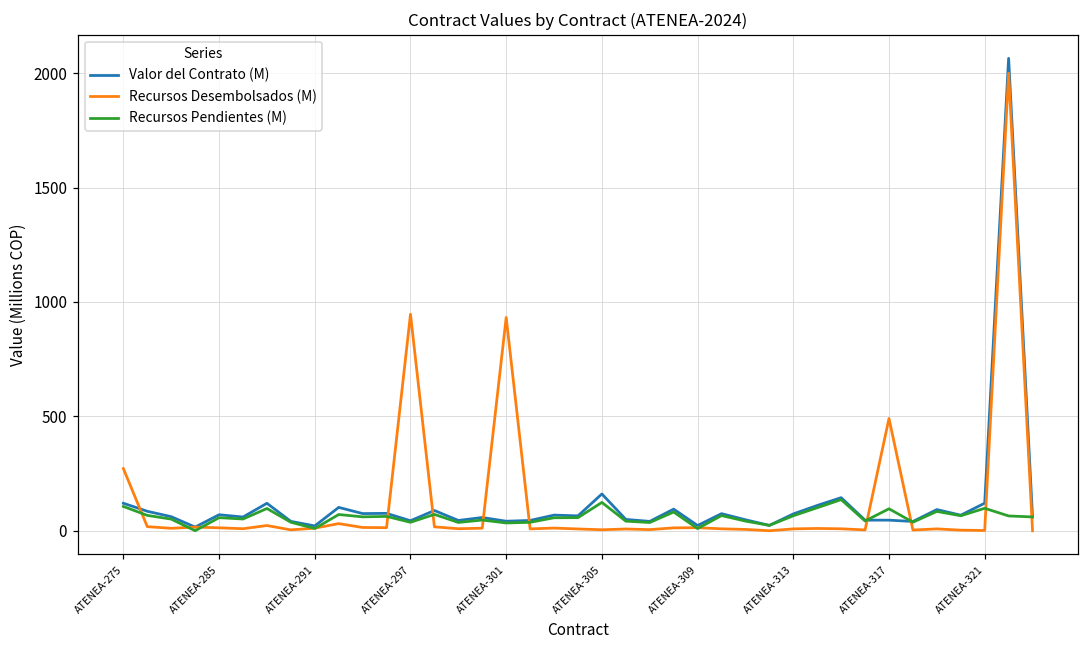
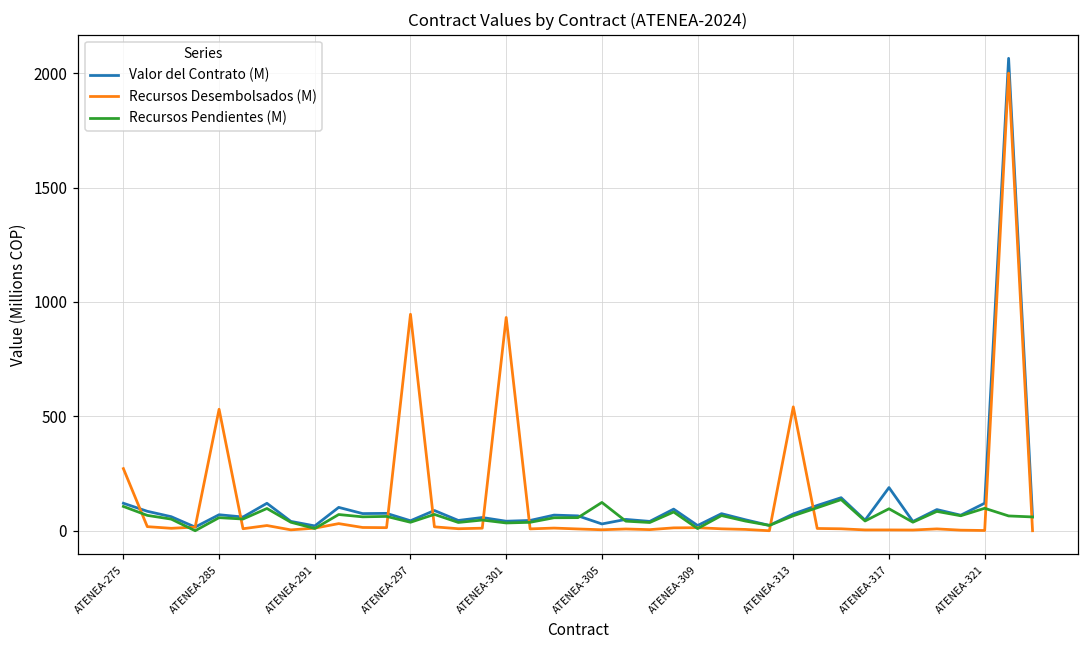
Recursos Desembolsados (M), ATENEA-285: 10 -> 530
Valor del Contrato (M), ATENEA-305: 160 -> 30
Recursos Desembolsados (M), ATENEA-313: 10 -> 540
Valor del Contrato (M), ATENEA-317: 50 -> 190
Recursos Desembolsados (M), ATENEA-317: 490 -> 0
